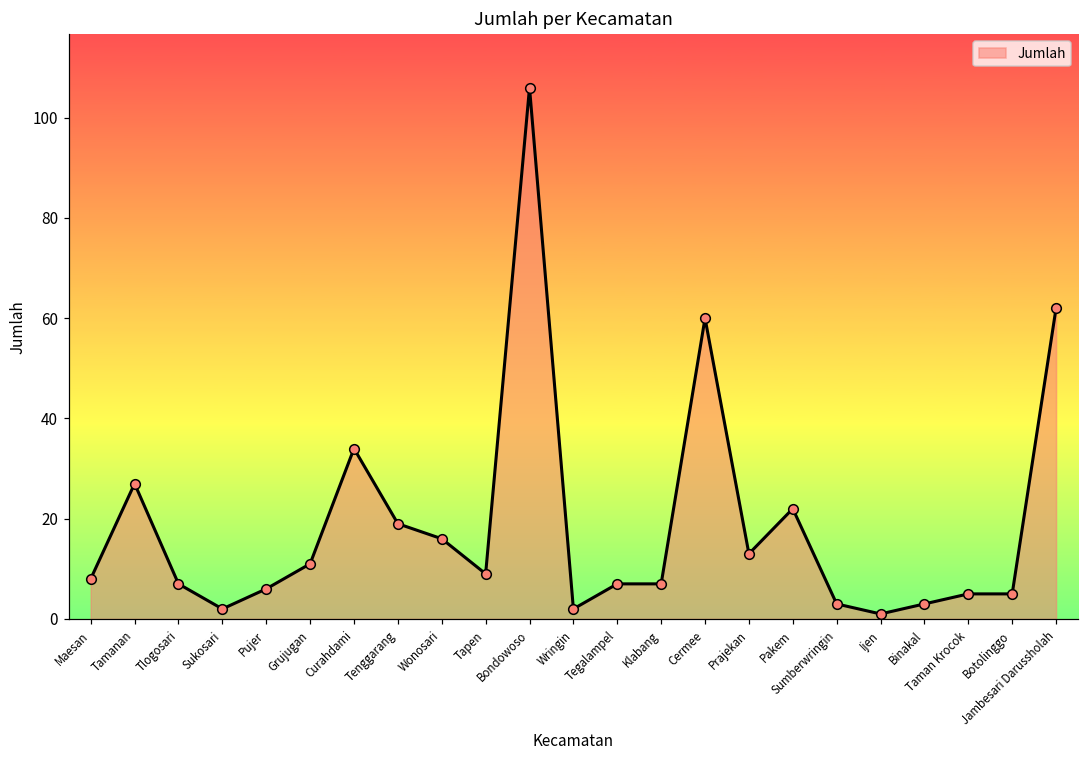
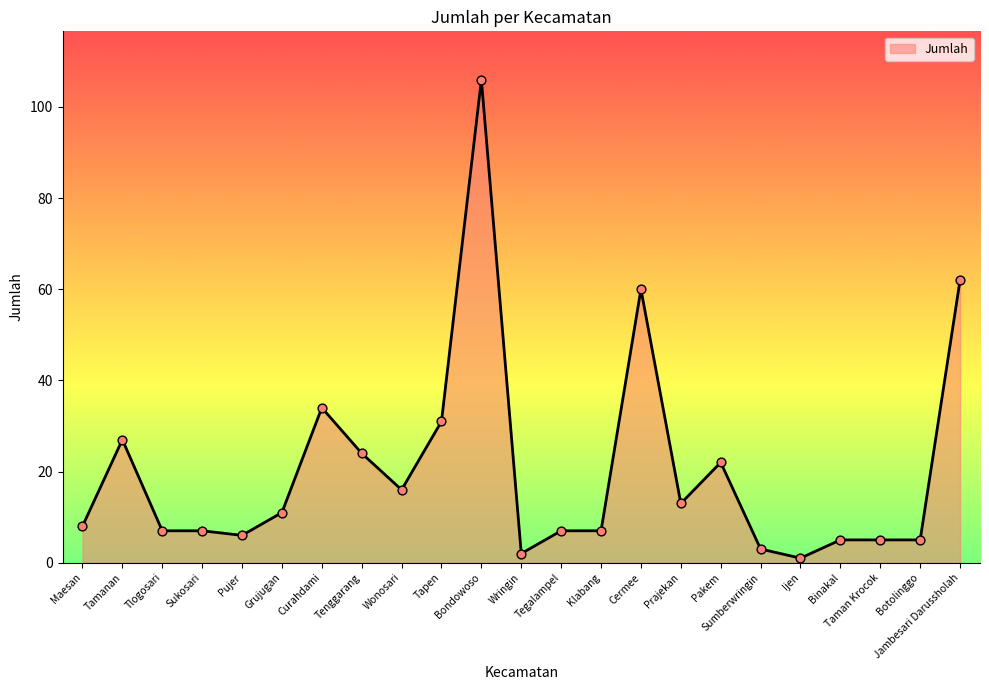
Sukosari: 2 -> 7
Tenggarang: 19 -> 24
Tapen: 9 -> 31
Binakal: 3 -> 5
